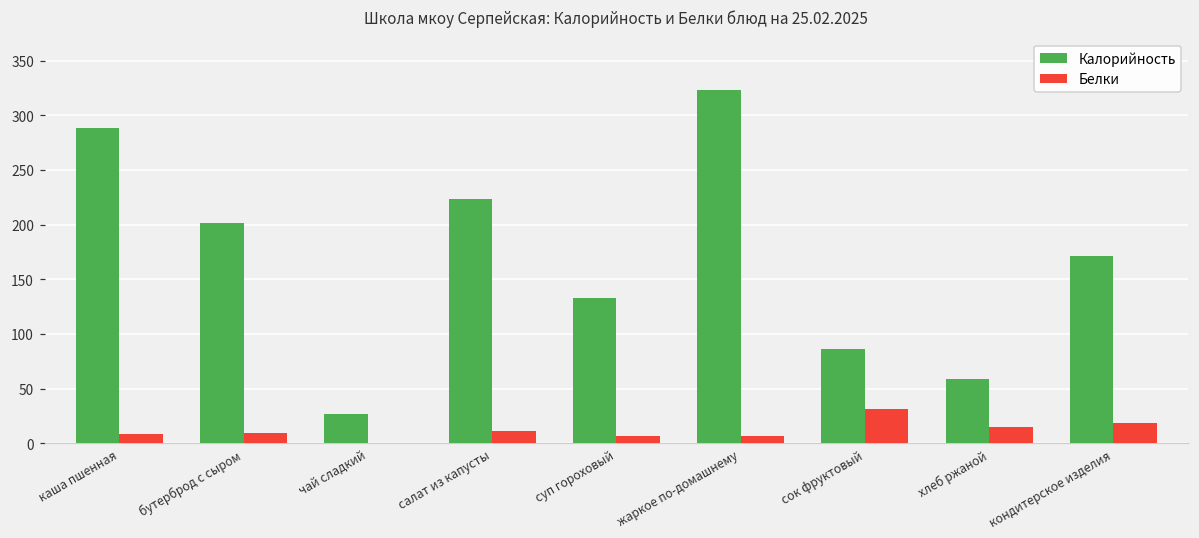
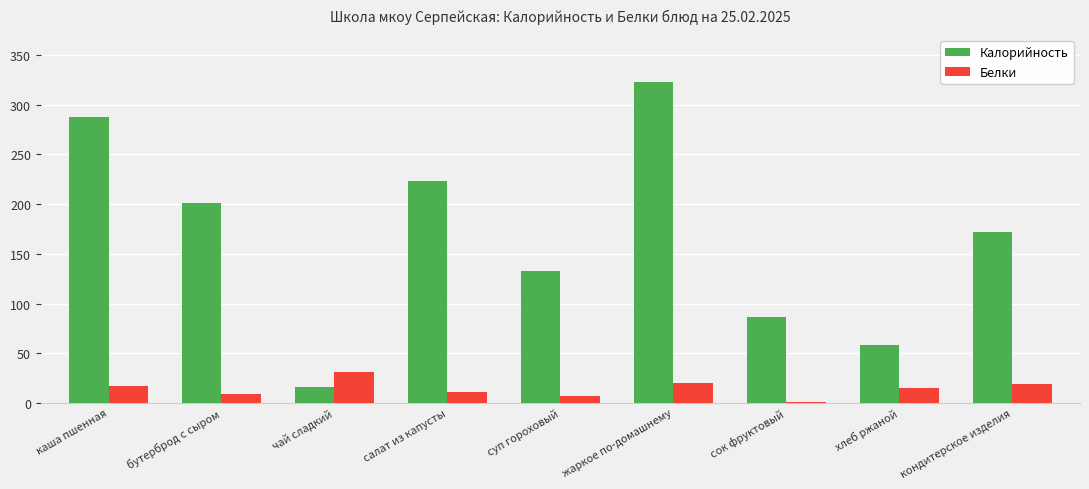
Белки, каша пшенная: 10 -> 20
Калорийность, чай сладкий: 30 -> 20
Белки, чай сладкий: 0 -> 30
Белки, жаркое по-домашнему: 10 -> 20
Белки, сок фруктовый: 30 -> 0
